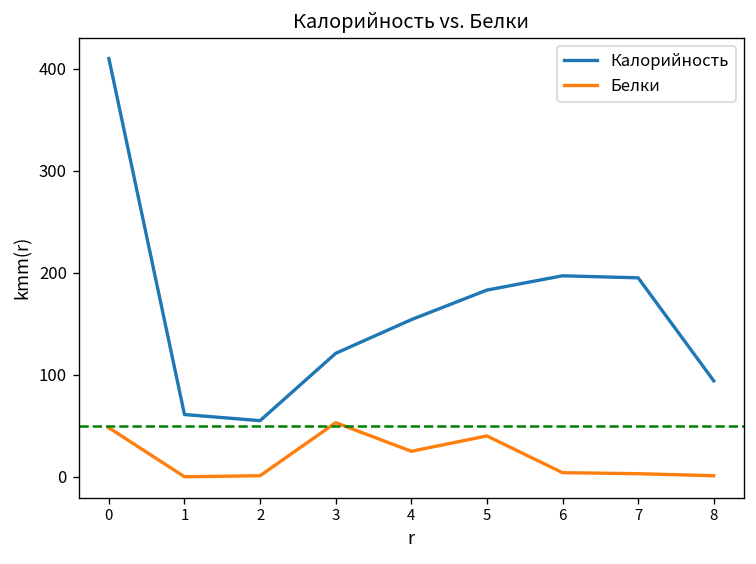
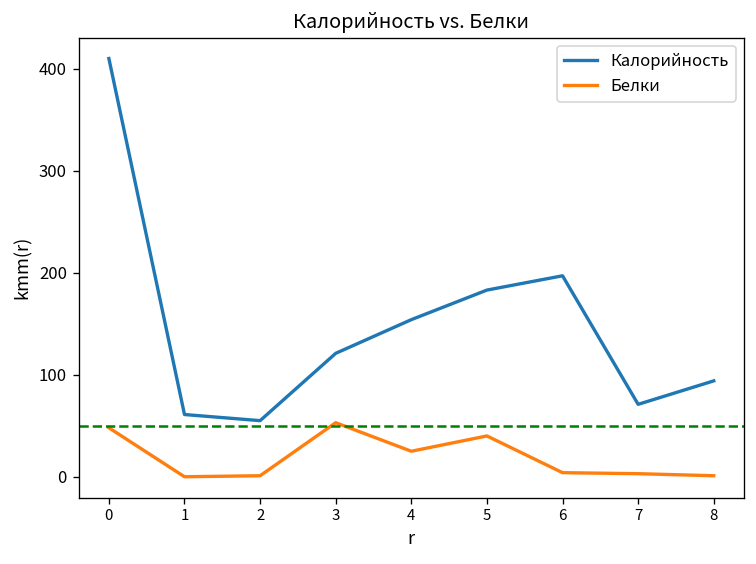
Калорийность, 7: 200 -> 70
